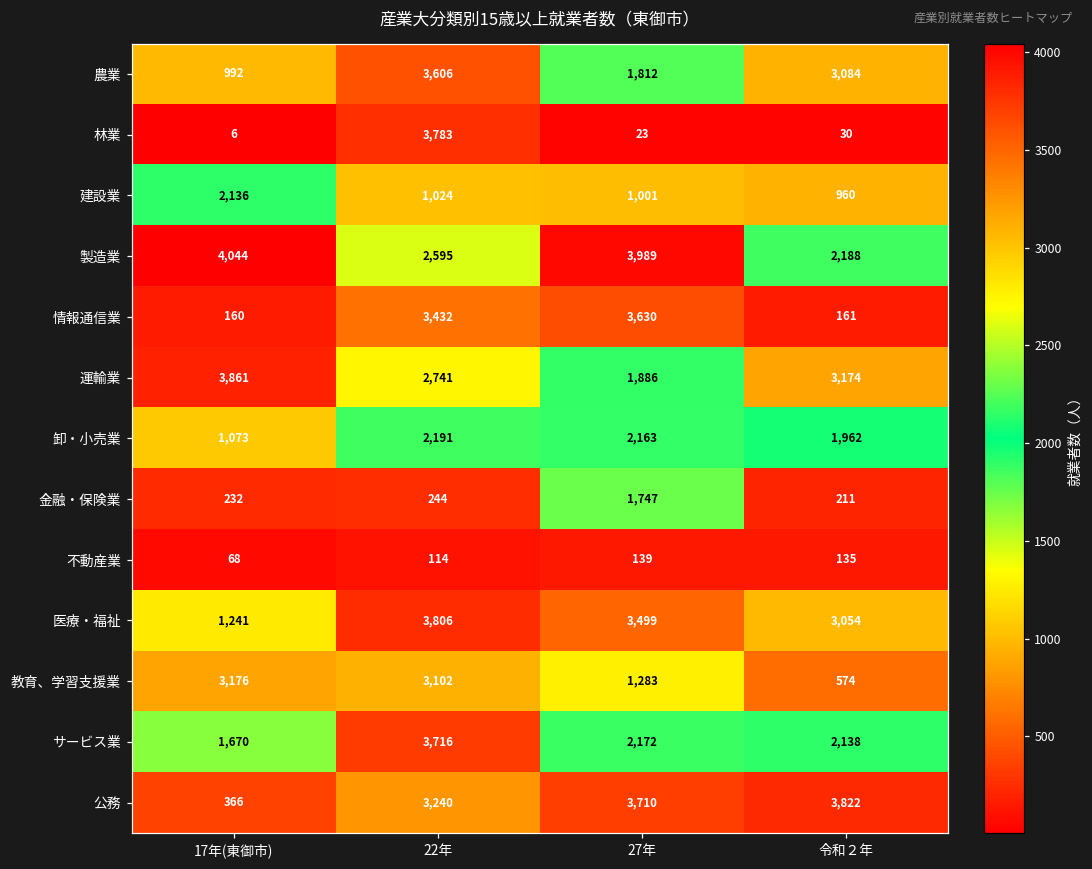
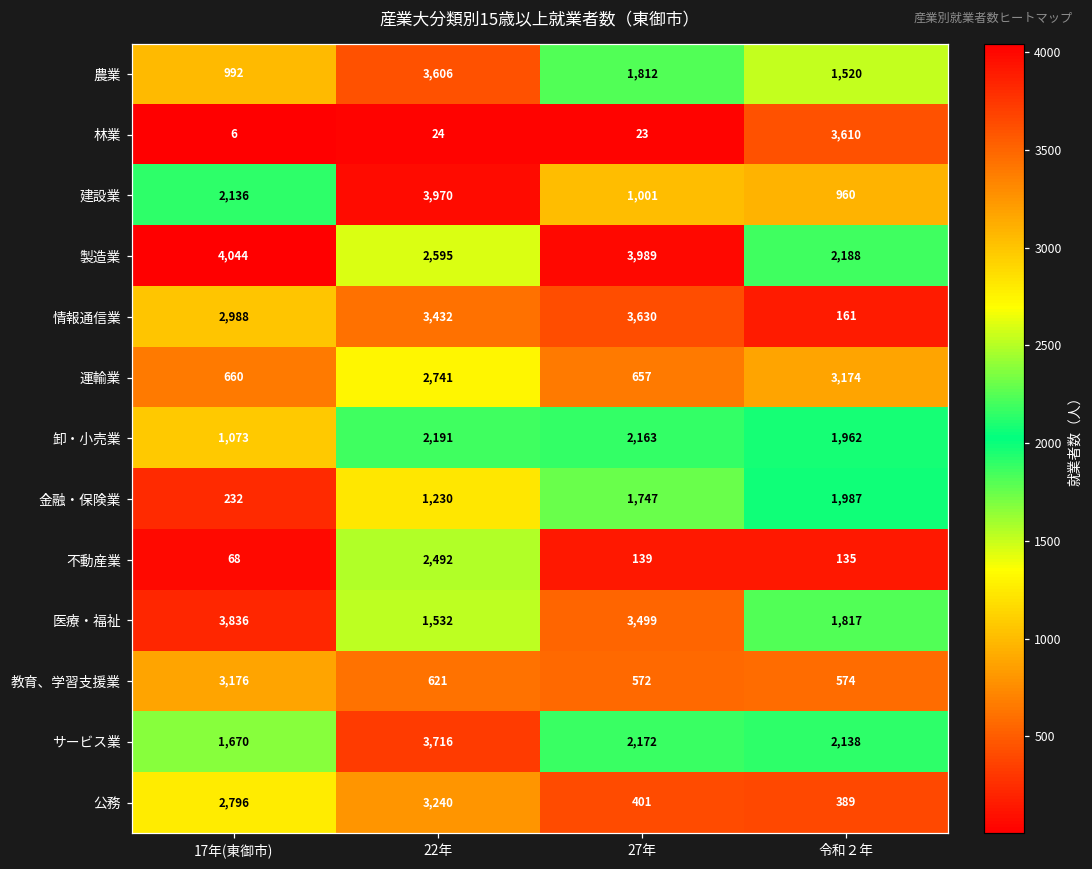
農業, 令和２年: 3,084 -> 1,520
林業, 22年: 3,783 -> 24
林業, 令和２年: 30 -> 3,610
建設業, 22年: 1,024 -> 3,970
情報通信業, 17年(東御市): 160 -> 2,988
運輸業, 17年(東御市): 3,861 -> 660
運輸業, 27年: 1,886 -> 657
金融・保険業, 22年: 244 -> 1,230
金融・保険業, 令和２年: 211 -> 1,987
不動産業, 22年: 114 -> 2,492
医療・福祉, 17年(東御市): 1,241 -> 3,836
医療・福祉, 22年: 3,806 -> 1,532
医療・福祉, 令和２年: 3,054 -> 1,817
教育、学習支援業, 22年: 3,102 -> 621
教育、学習支援業, 27年: 1,283 -> 572
公務, 17年(東御市): 366 -> 2,796
公務, 27年: 3,710 -> 401
公務, 令和２年: 3,822 -> 389
